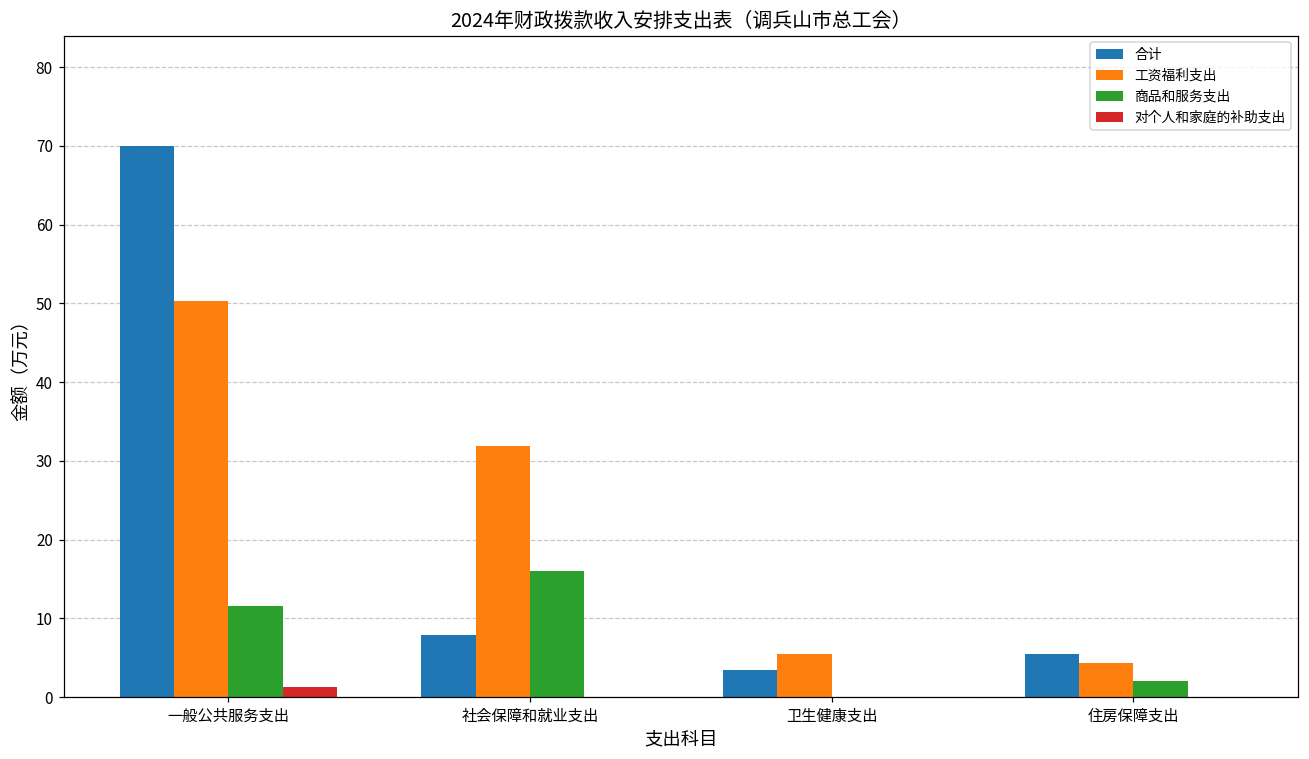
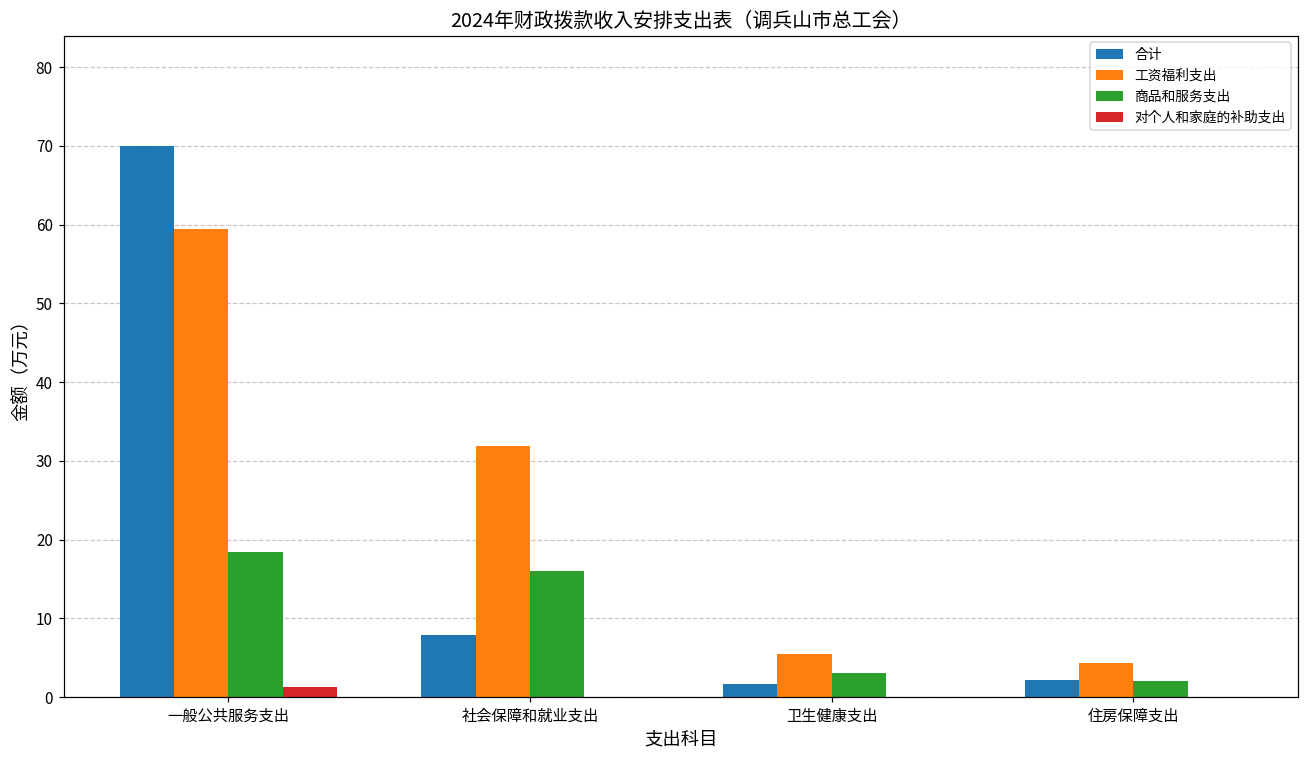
工资福利支出, 一般公共服务支出: 50 -> 59
商品和服务支出, 一般公共服务支出: 12 -> 18
合计, 卫生健康支出: 3 -> 2
商品和服务支出, 卫生健康支出: 0 -> 3
合计, 住房保障支出: 6 -> 2
